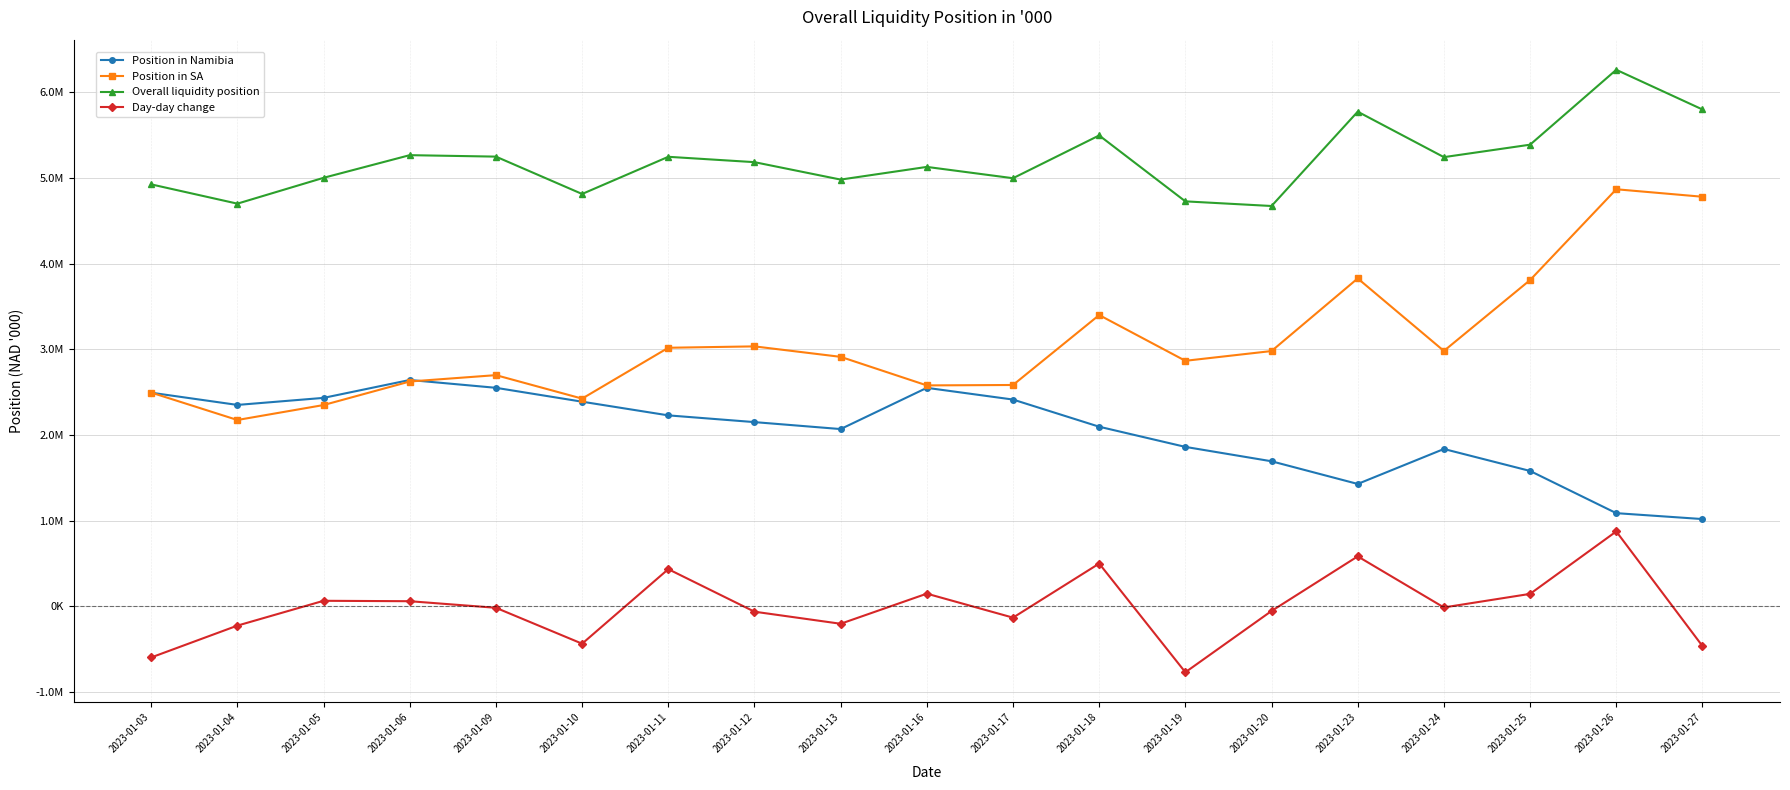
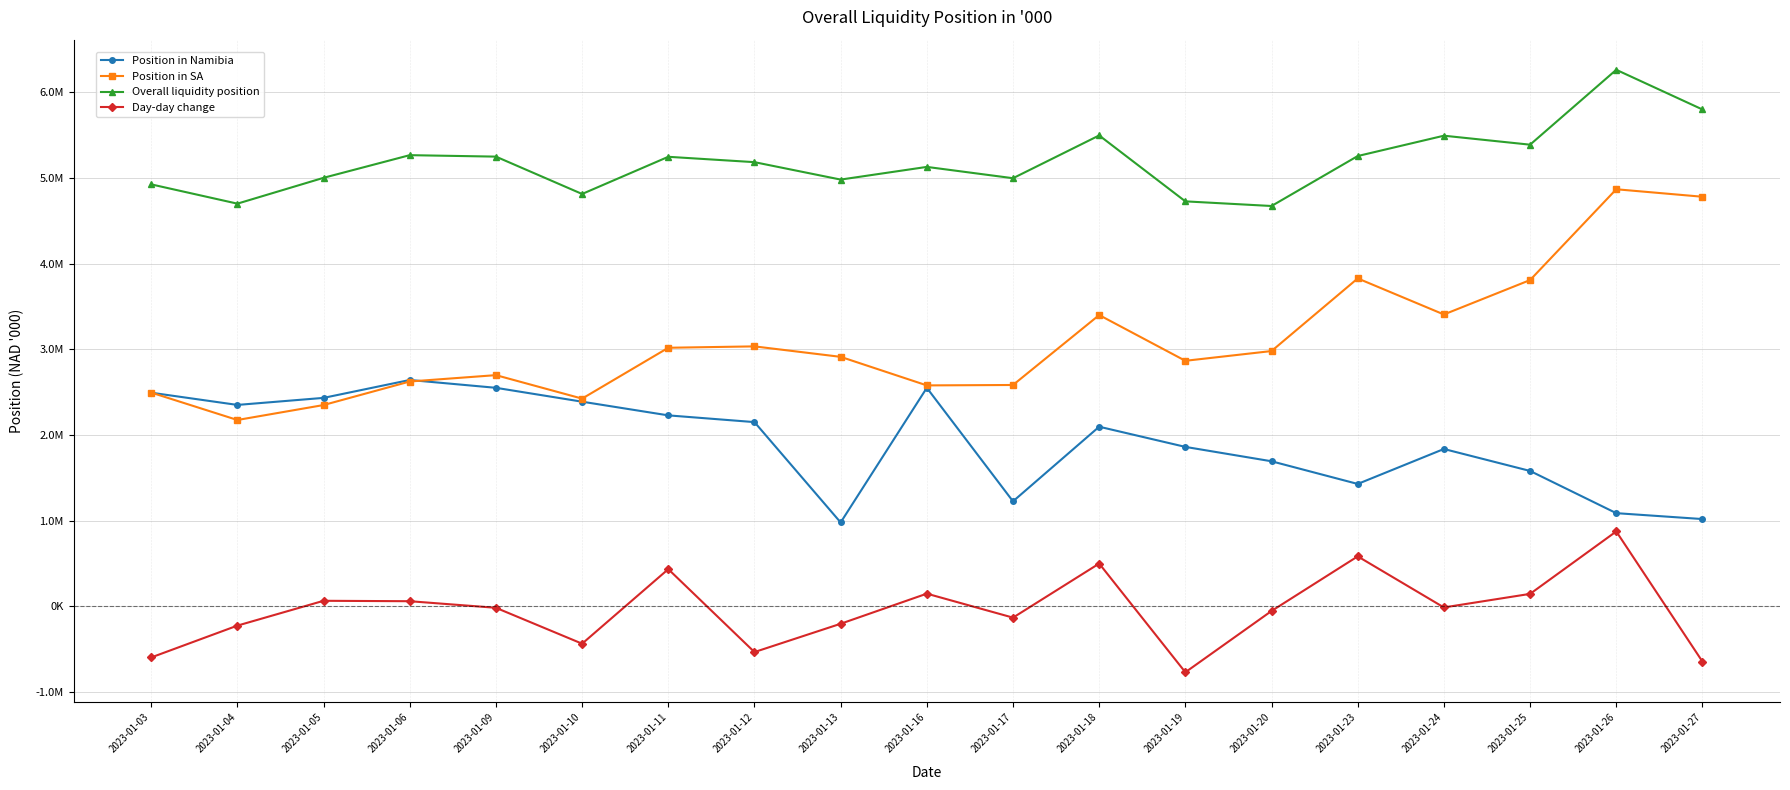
Day-day change, 2023-01-12: -100000 -> -500000
Position in Namibia, 2023-01-13: 2100000 -> 1000000
Position in Namibia, 2023-01-17: 2400000 -> 1200000
Overall liquidity position, 2023-01-23: 5800000 -> 5300000
Position in SA, 2023-01-24: 3000000 -> 3400000
Overall liquidity position, 2023-01-24: 5200000 -> 5500000
Day-day change, 2023-01-27: -500000 -> -600000
